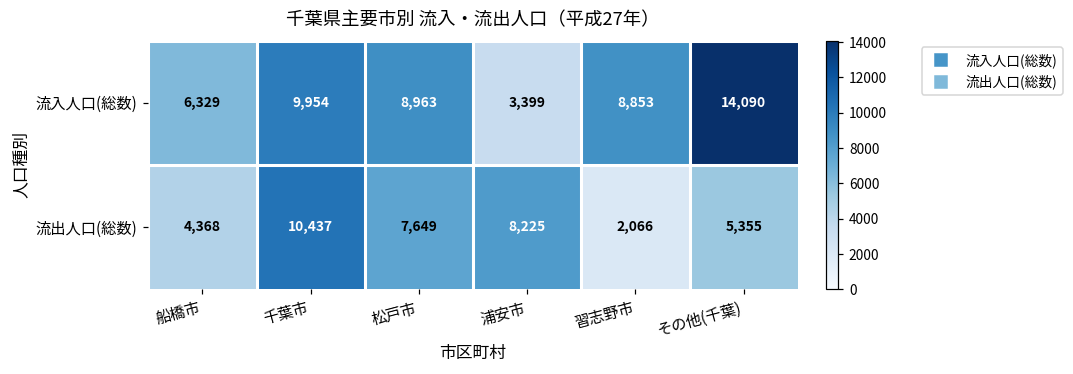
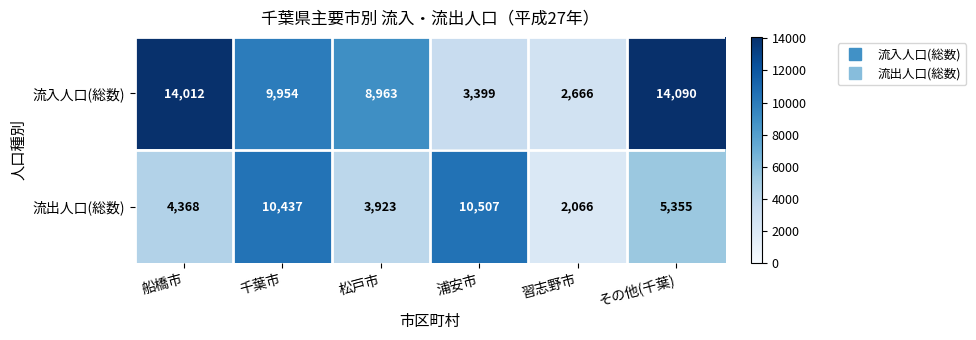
流入人口(総数), 船橋市: 6,329 -> 14,012
流入人口(総数), 習志野市: 8,853 -> 2,666
流出人口(総数), 松戸市: 7,649 -> 3,923
流出人口(総数), 浦安市: 8,225 -> 10,507
